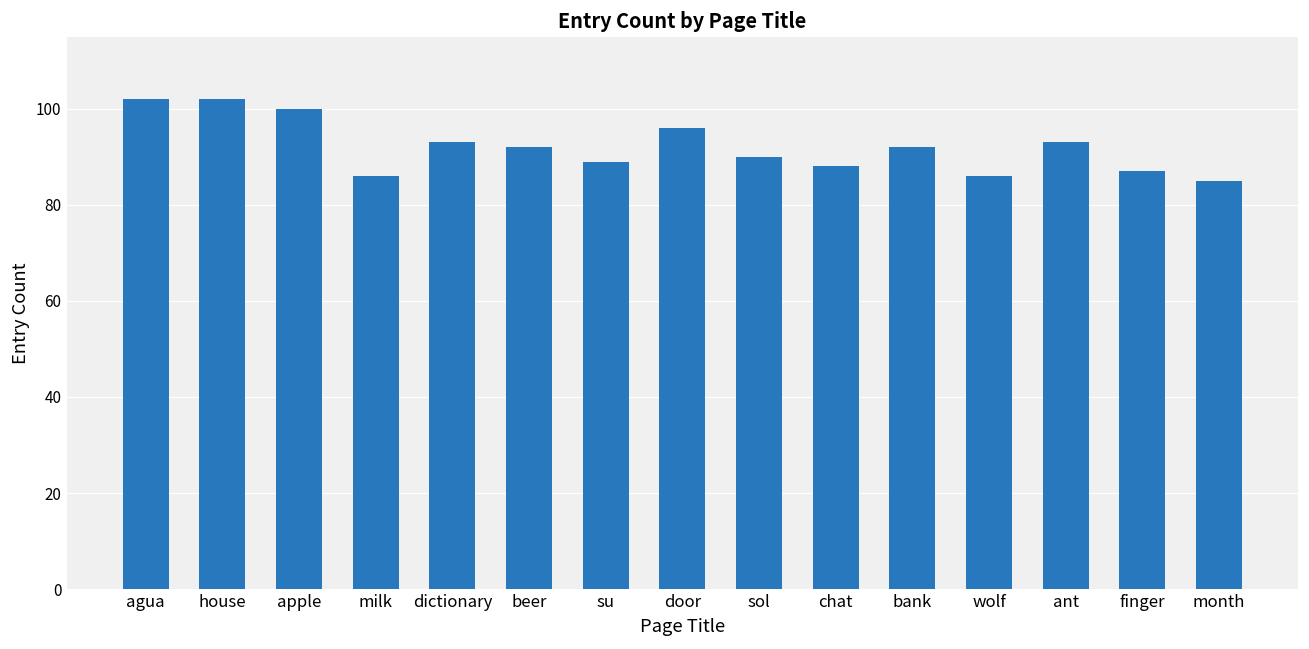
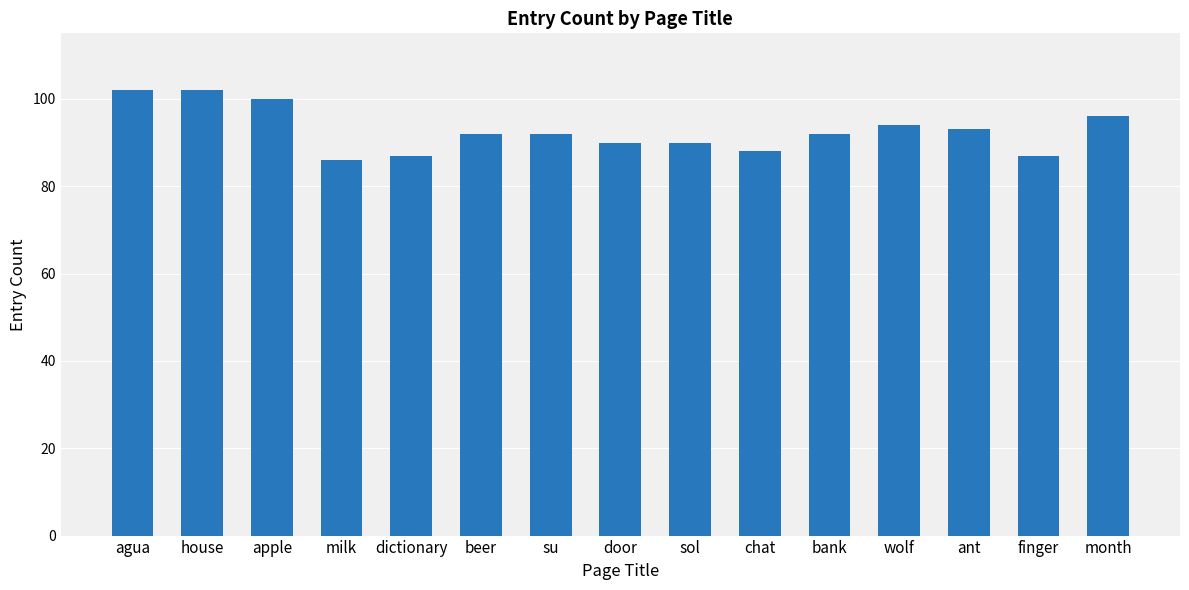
dictionary: 93 -> 87
su: 89 -> 92
door: 96 -> 90
wolf: 86 -> 94
month: 85 -> 96
